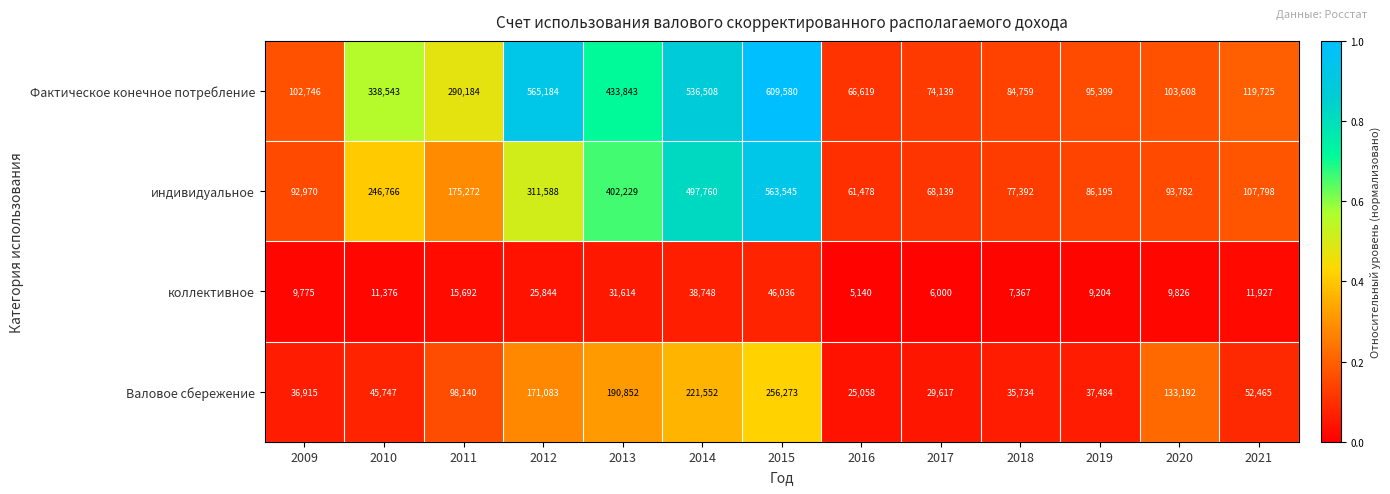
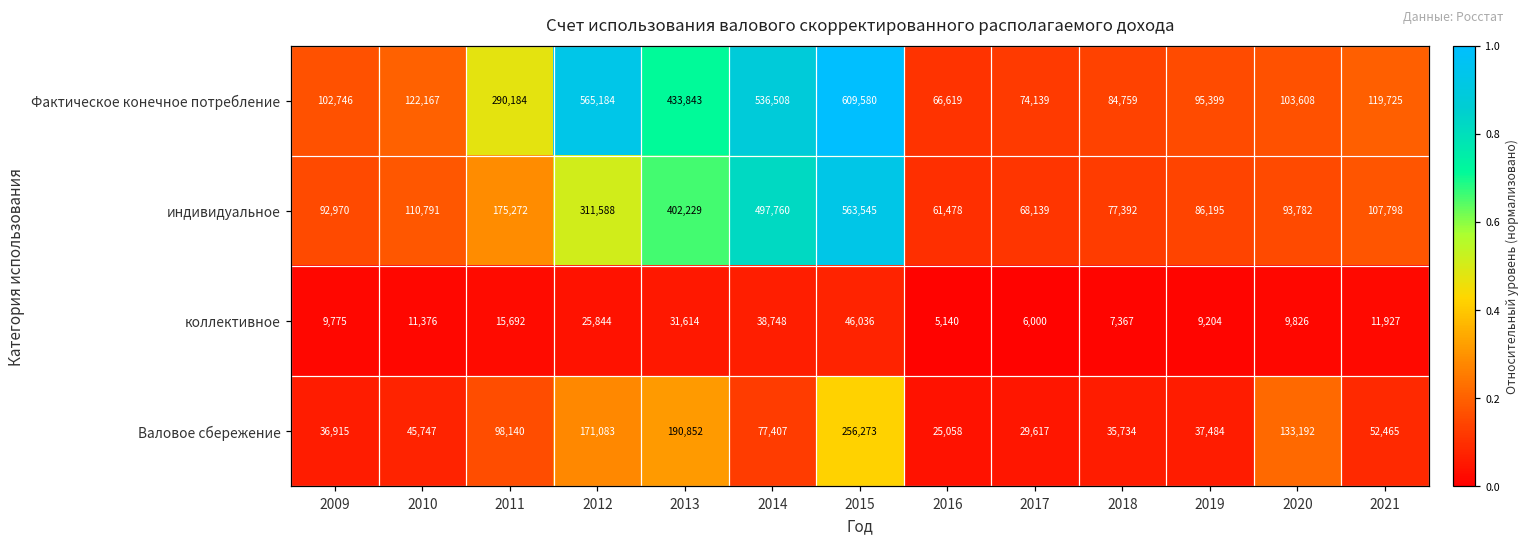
Фактическое конечное потребление, 2010: 338,543 -> 122,167
индивидуальное, 2010: 246,766 -> 110,791
Валовое сбережение, 2014: 221,552 -> 77,407
